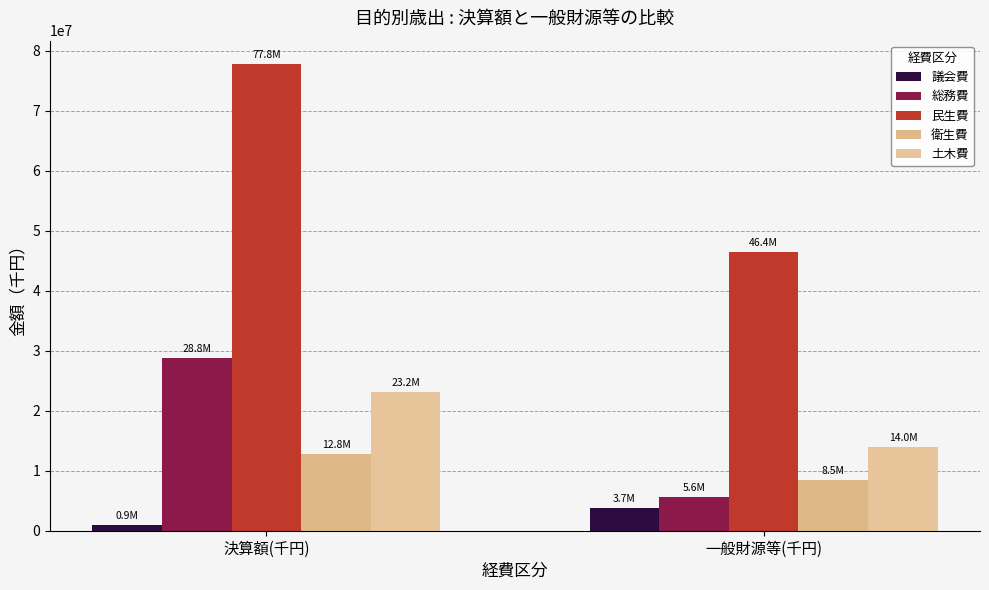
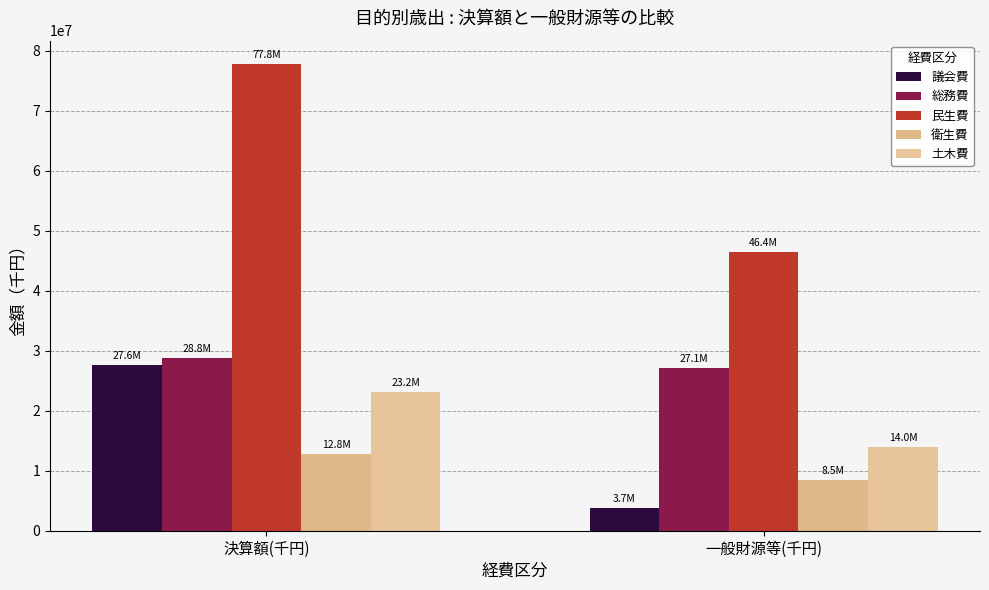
議会費, 決算額(千円): 0.9M -> 27.6M
総務費, 一般財源等(千円): 5.6M -> 27.1M
